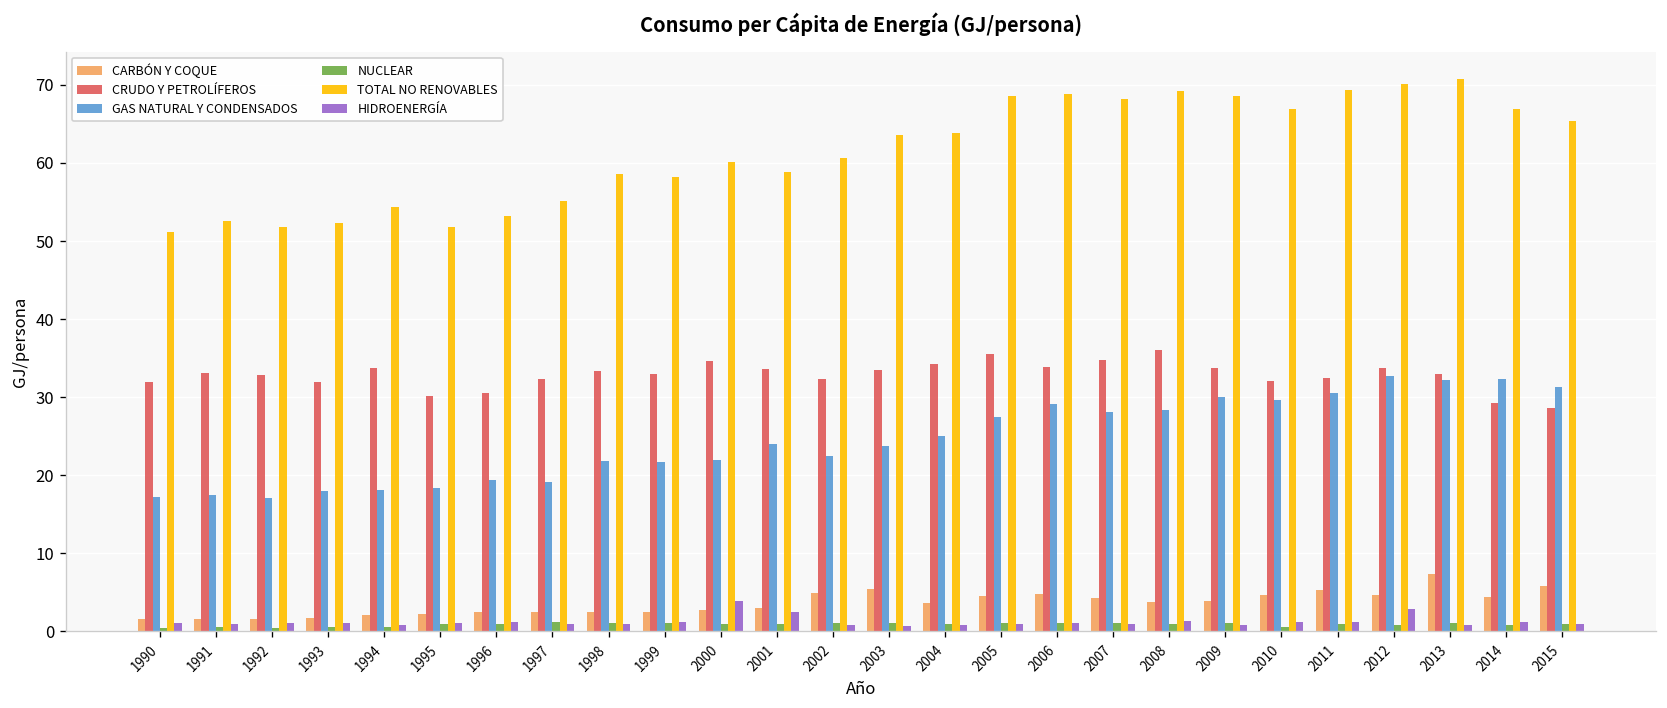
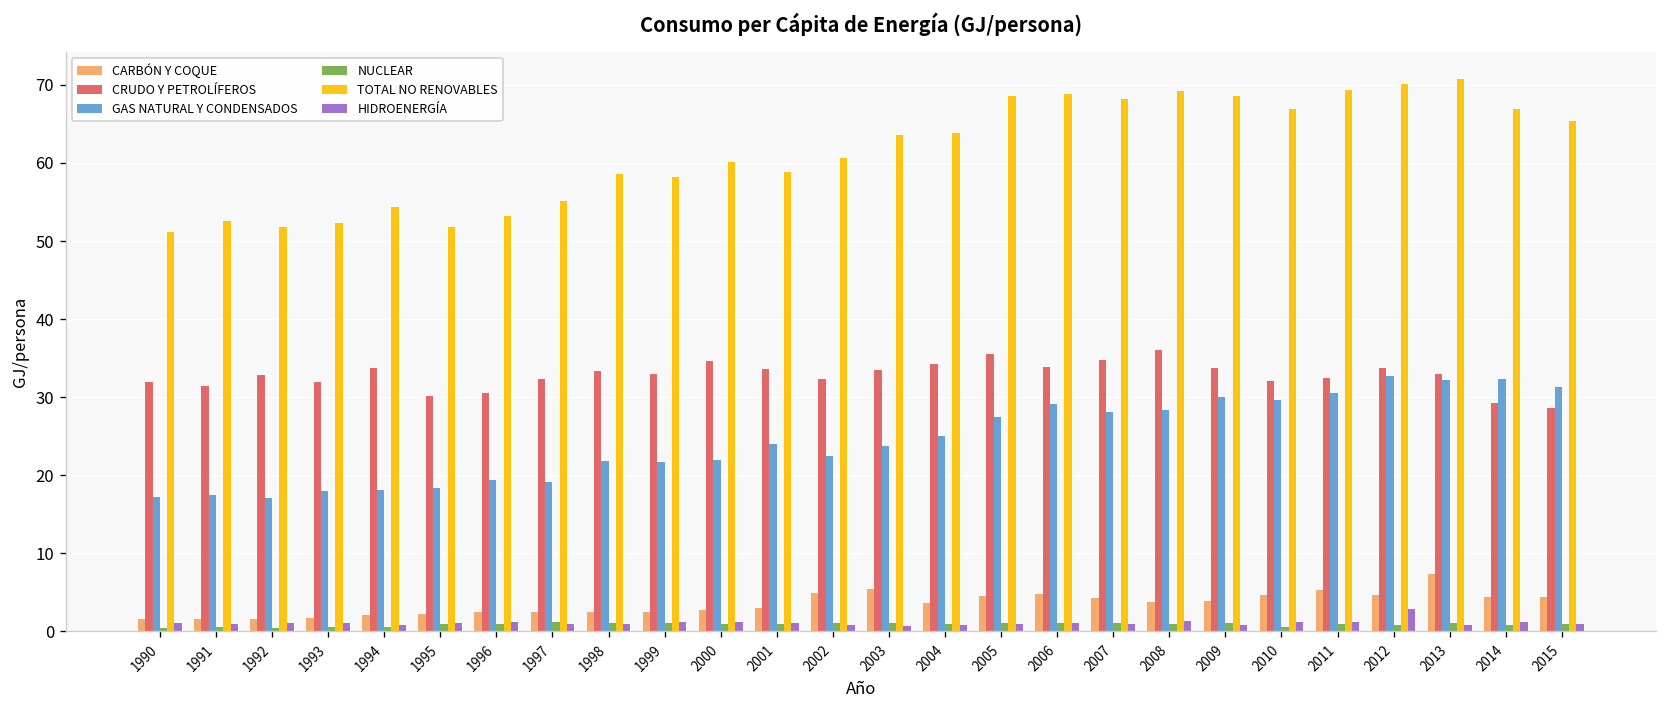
CRUDO Y PETROLÍFEROS, 1991: 33 -> 31
HIDROENERGÍA, 2000: 4 -> 1
HIDROENERGÍA, 2001: 2 -> 1
CARBÓN Y COQUE, 2015: 6 -> 4
